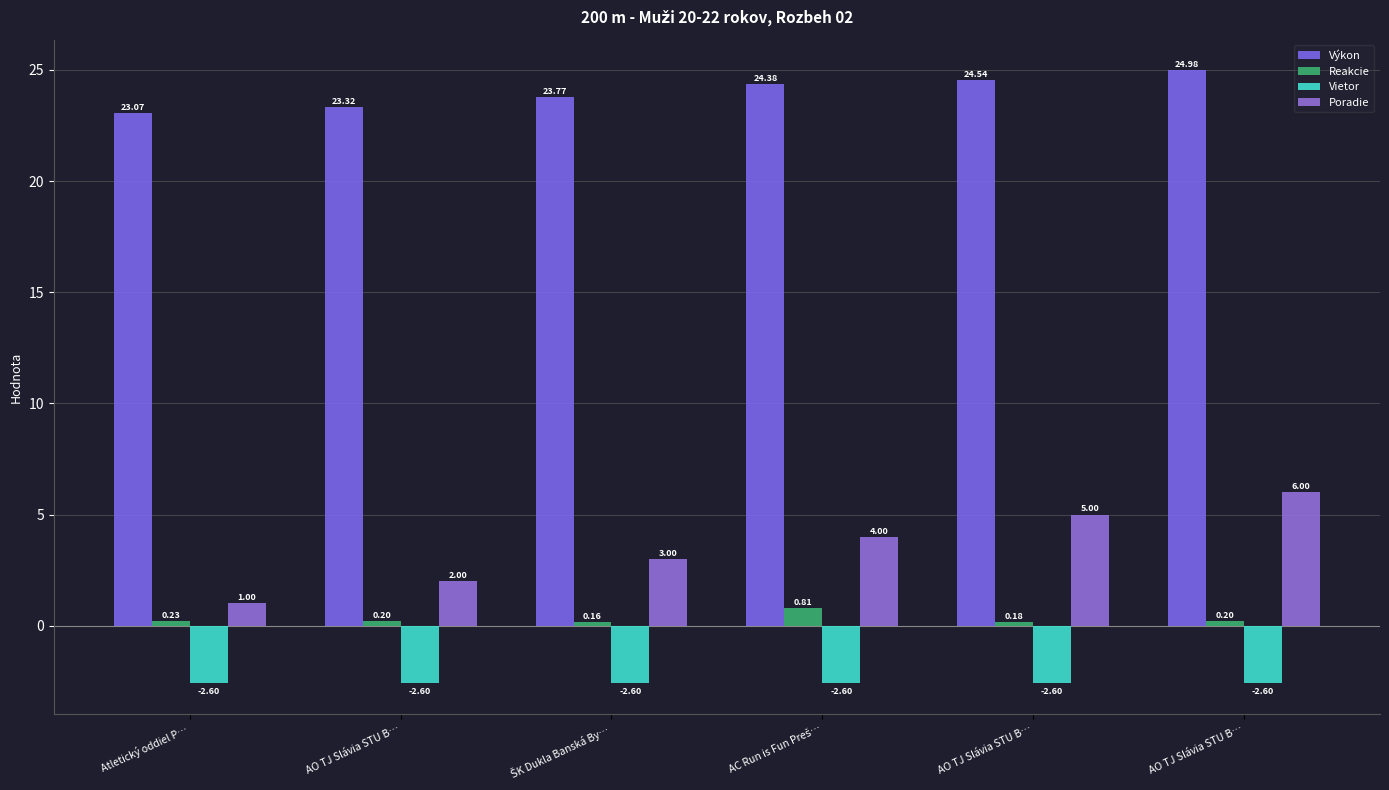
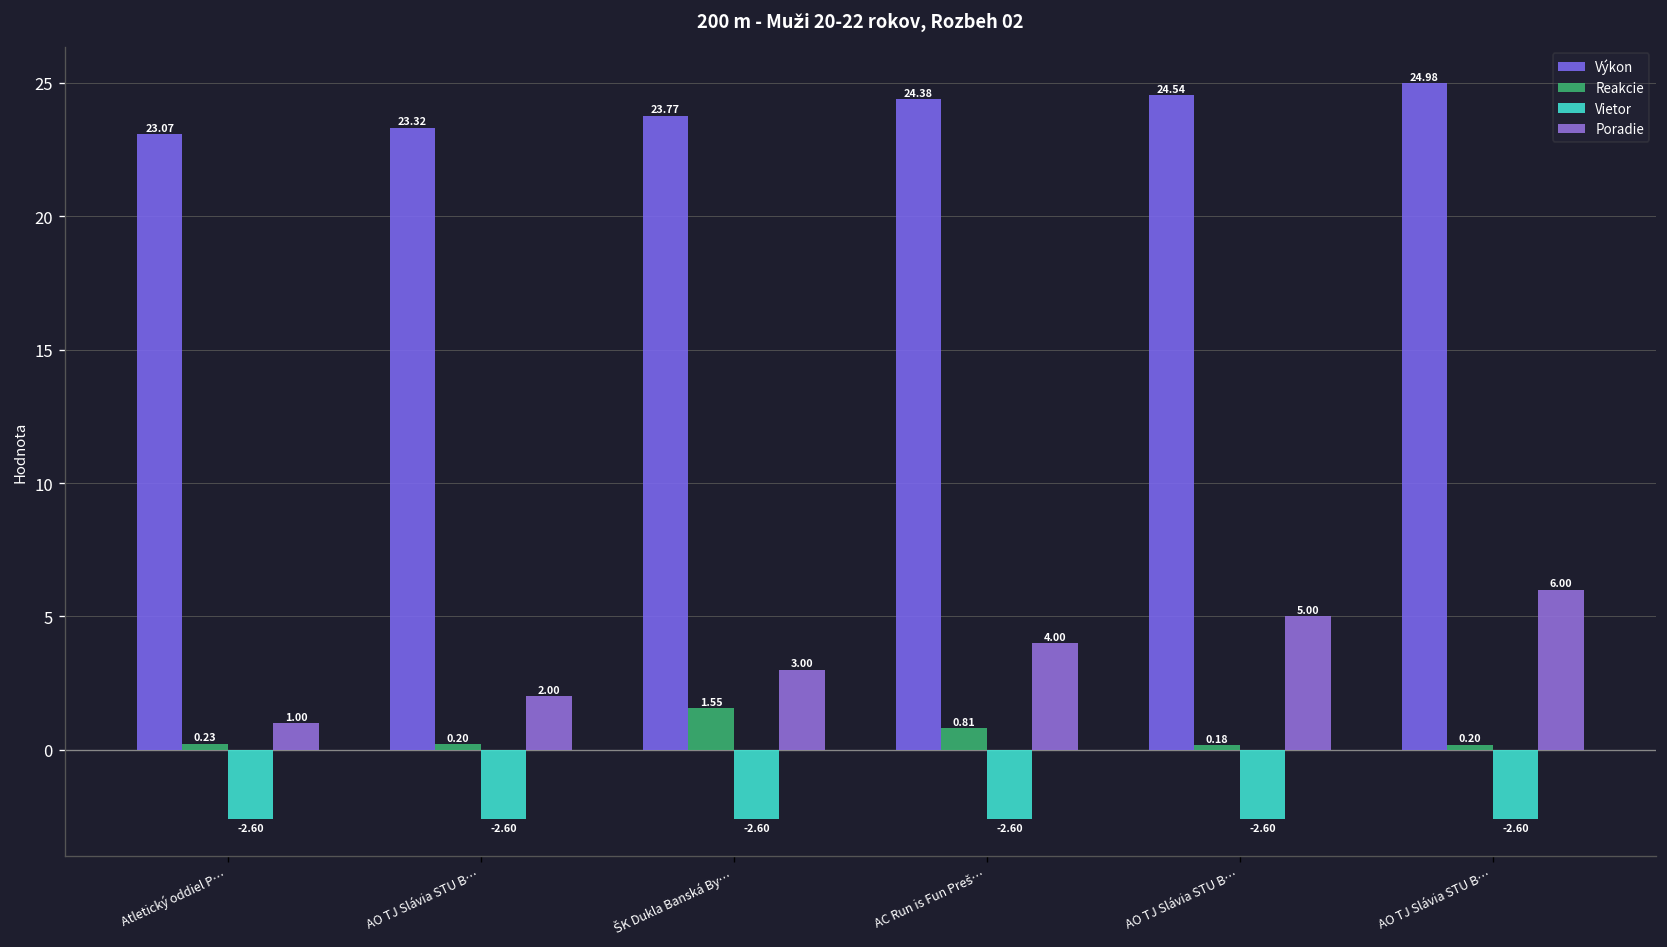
Reakcie, ŠK Dukla Banská By…: 0.16 -> 1.55
